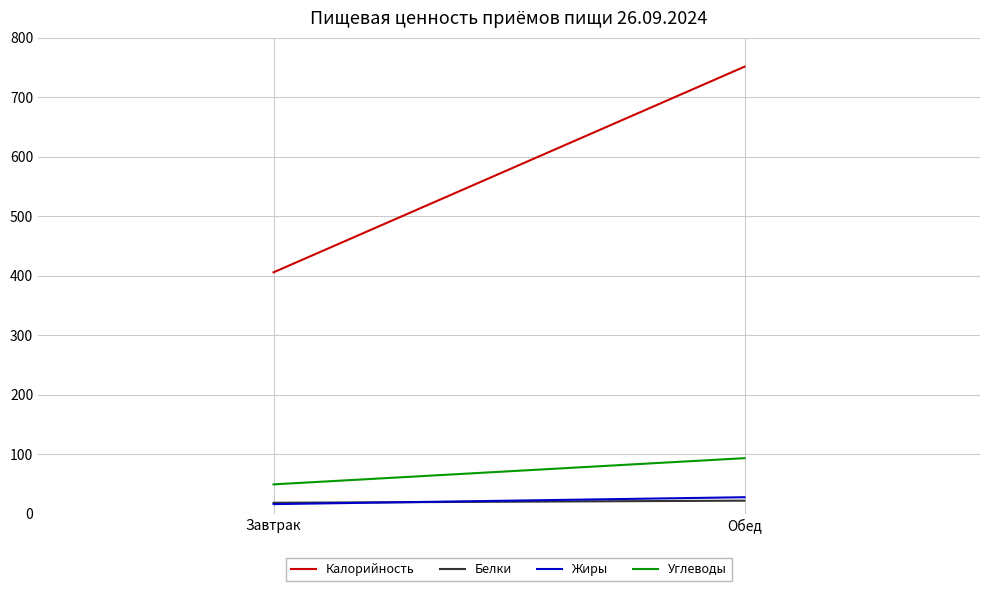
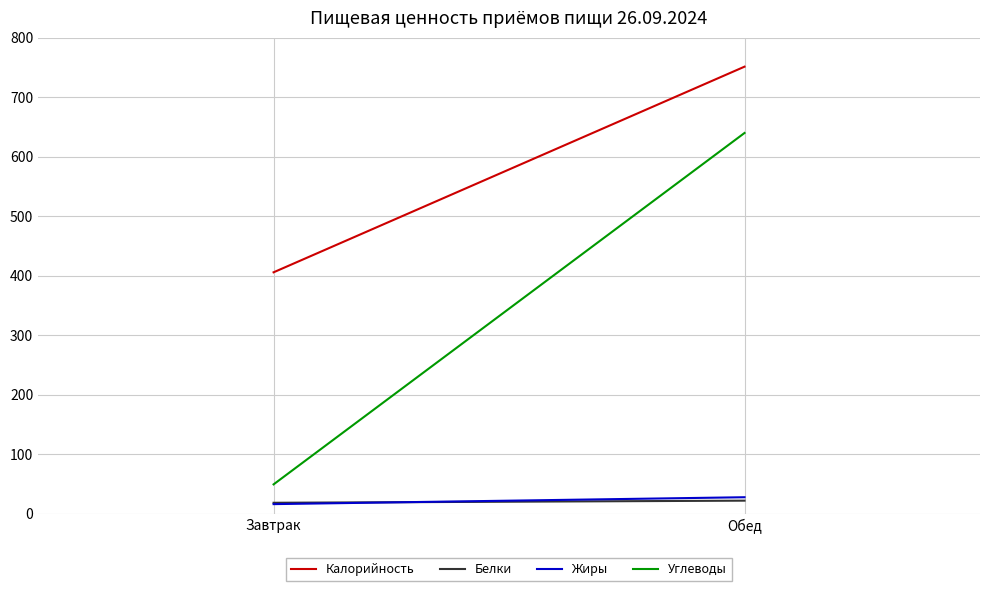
Углеводы, Обед: 90 -> 640
